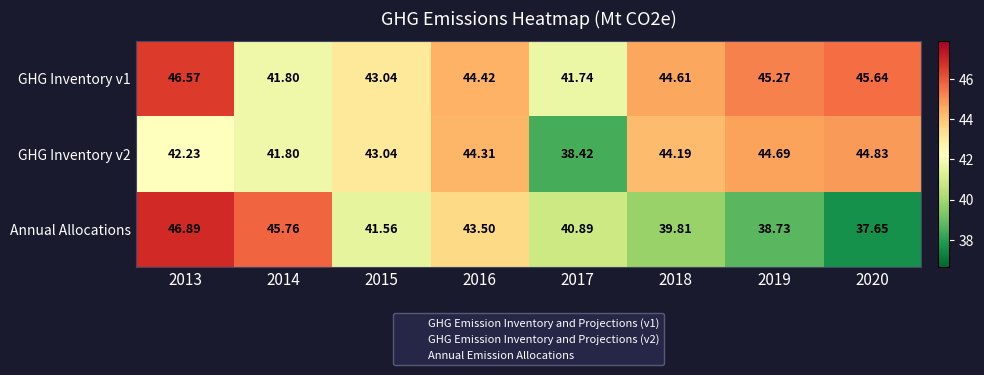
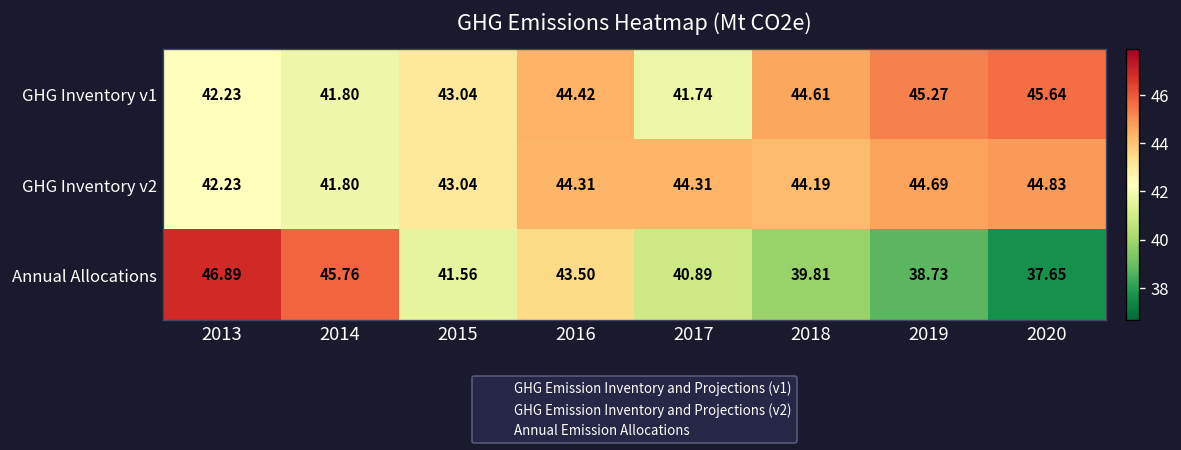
GHG Inventory v1, 2013: 46.57 -> 42.23
GHG Inventory v2, 2017: 38.42 -> 44.31
